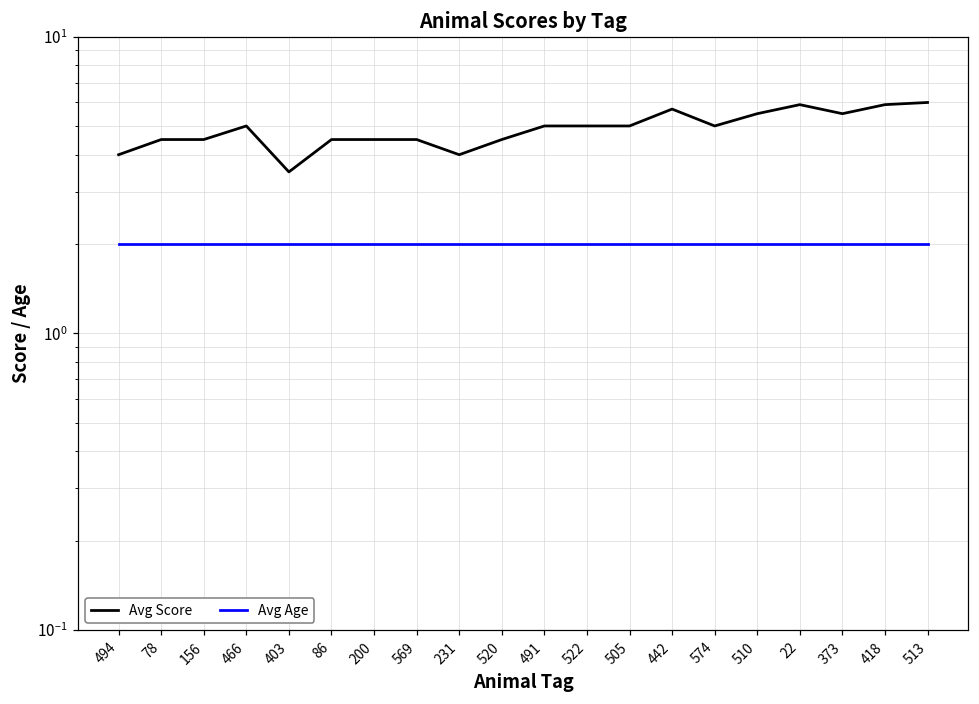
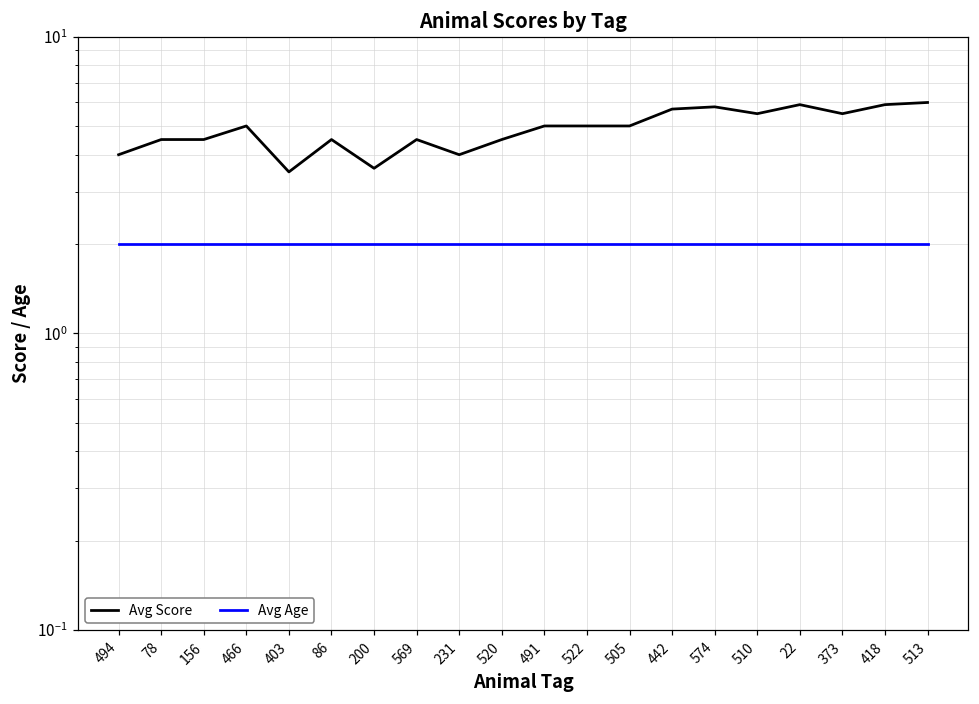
Avg Score, 200: 4.5 -> 3.6
Avg Score, 574: 5.0 -> 5.8
